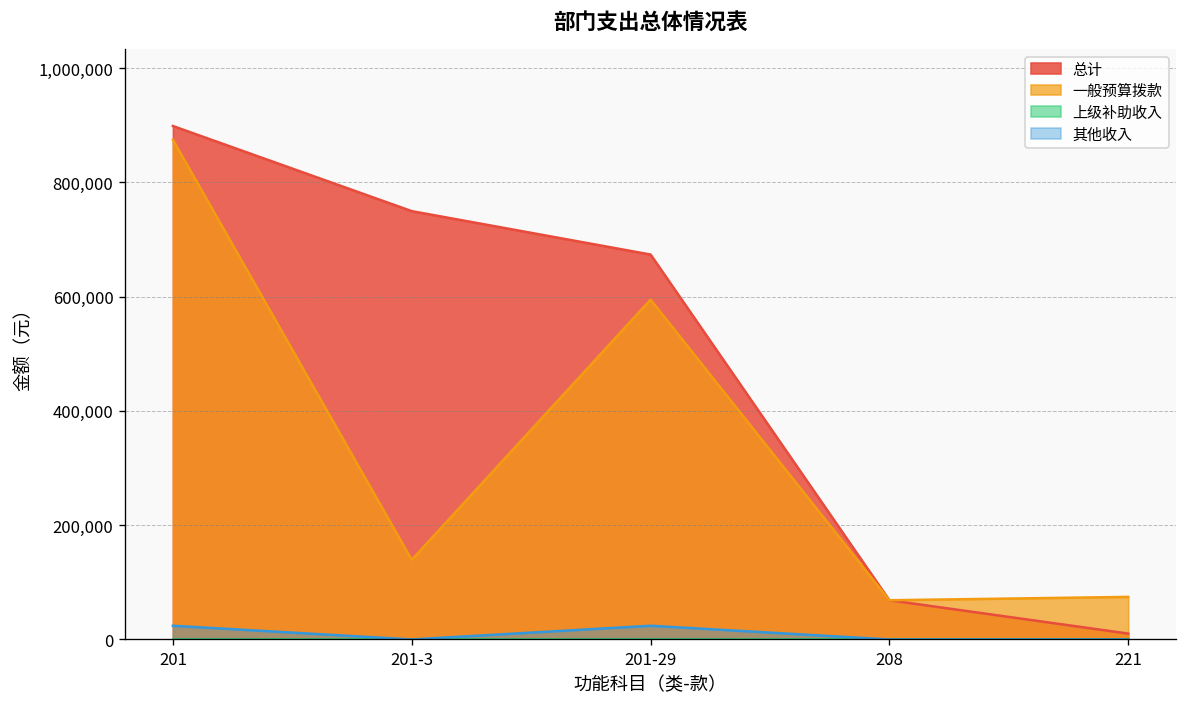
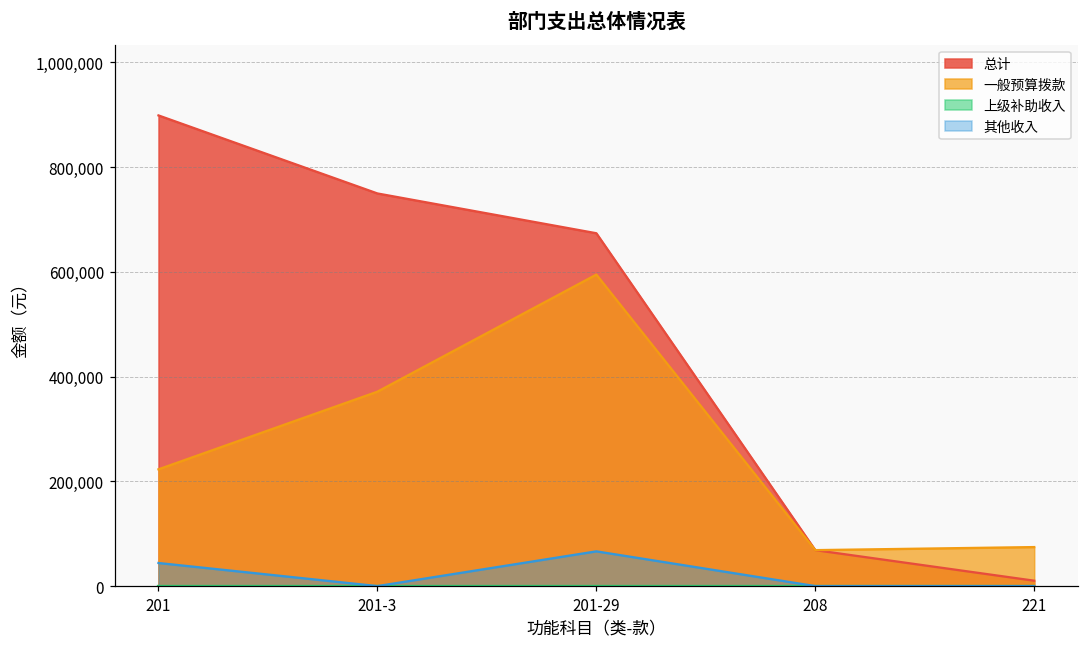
一般预算拨款, 201: 870,000 -> 220,000
其他收入, 201: 20,000 -> 40,000
一般预算拨款, 201-3: 140,000 -> 370,000
其他收入, 201-29: 20,000 -> 70,000
